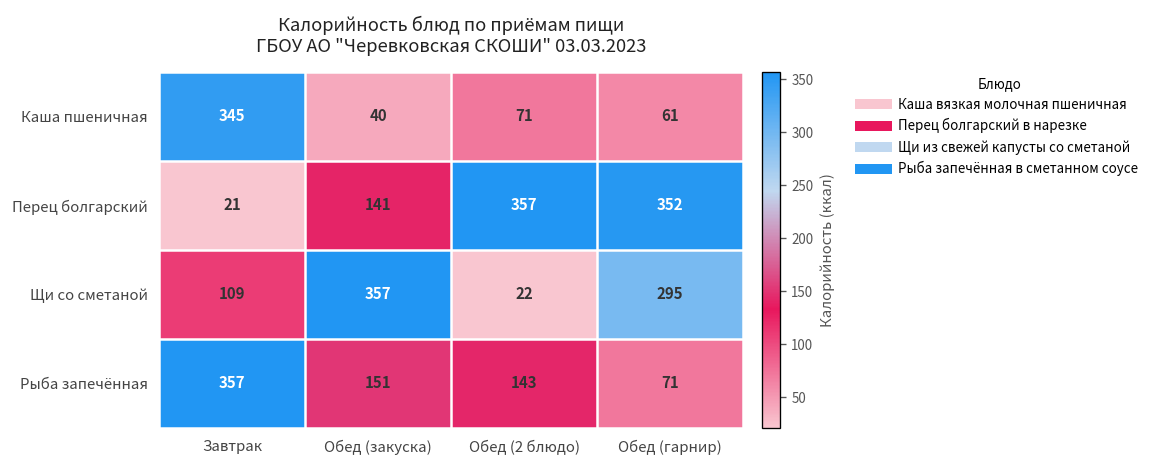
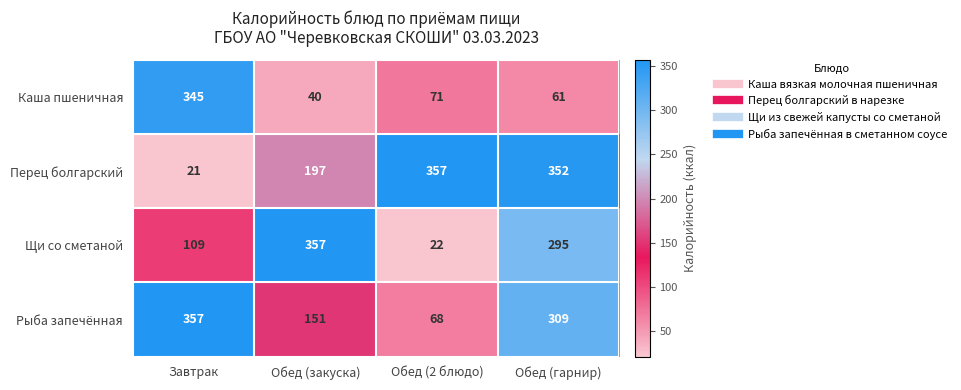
Перец болгарский, Обед (закуска): 141 -> 197
Рыба запечённая, Обед (2 блюдо): 143 -> 68
Рыба запечённая, Обед (гарнир): 71 -> 309
